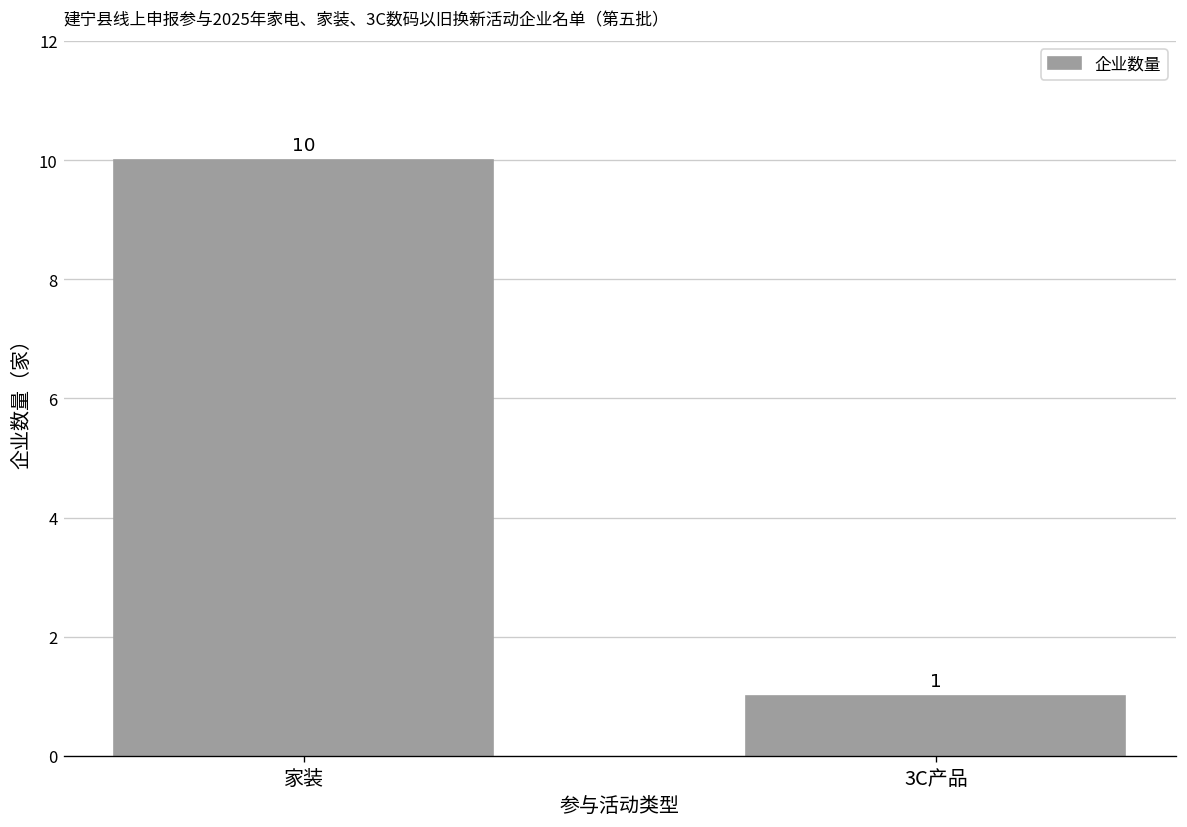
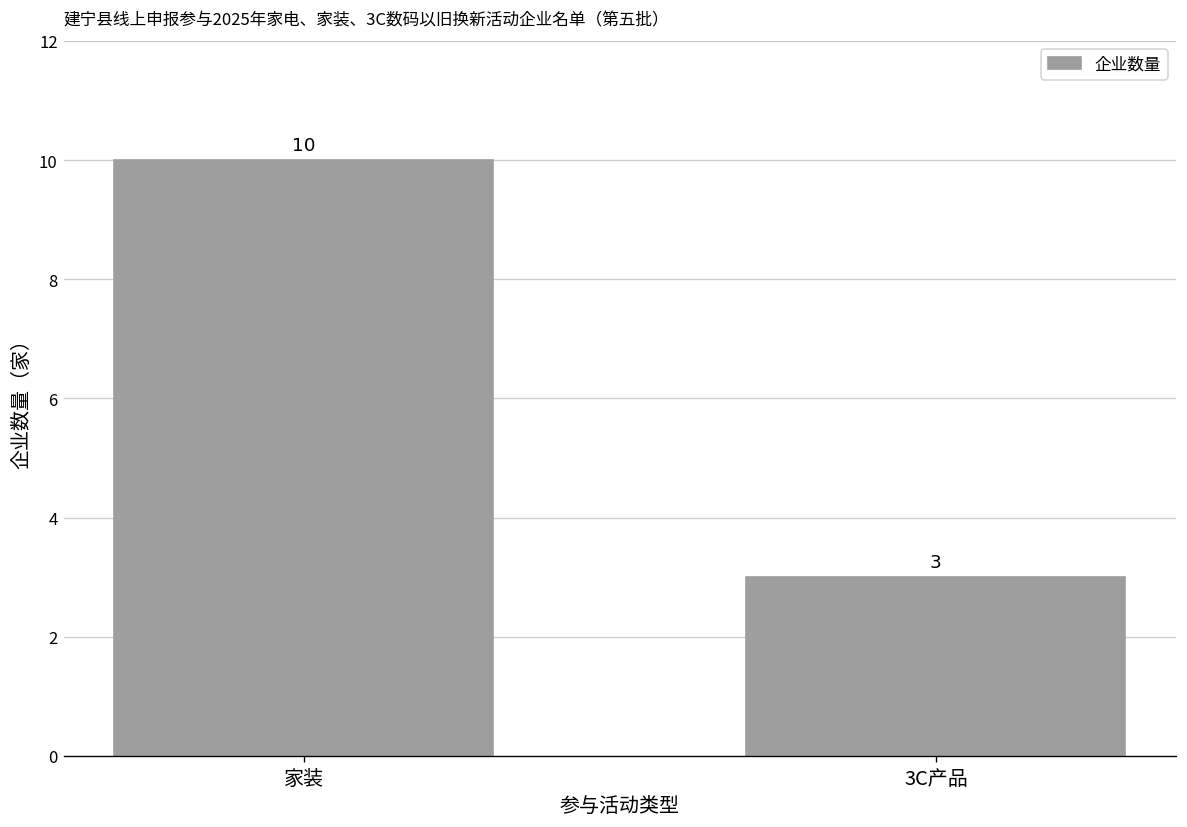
3C产品: 1 -> 3
